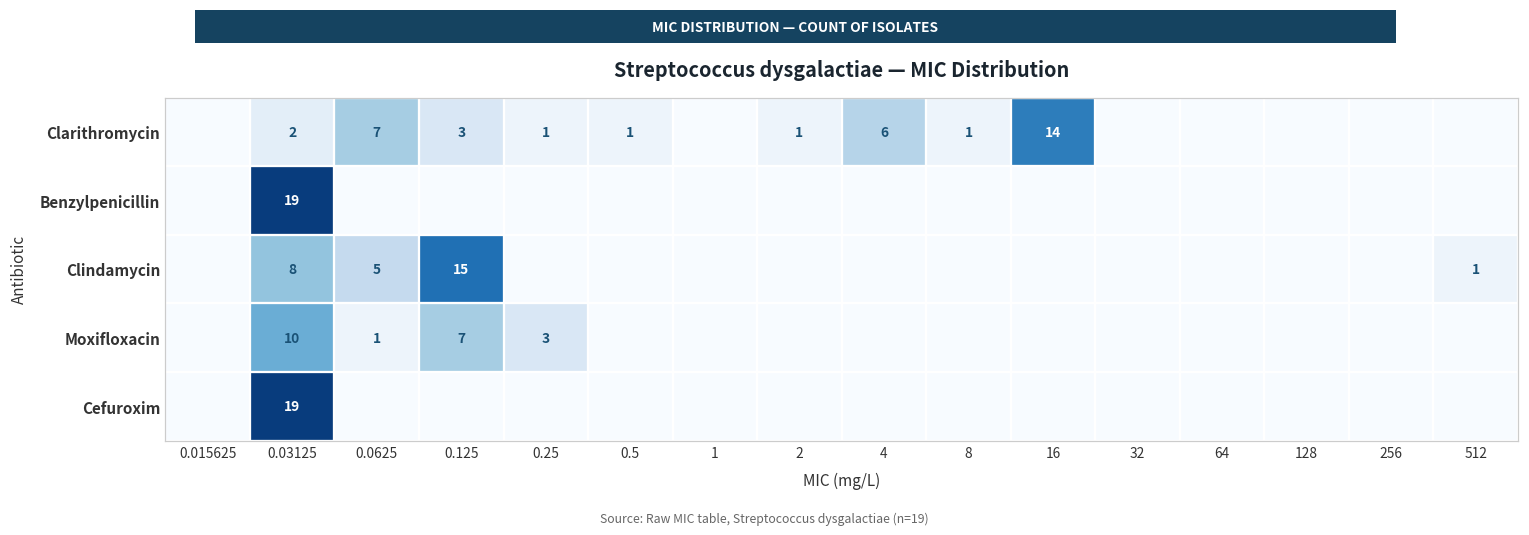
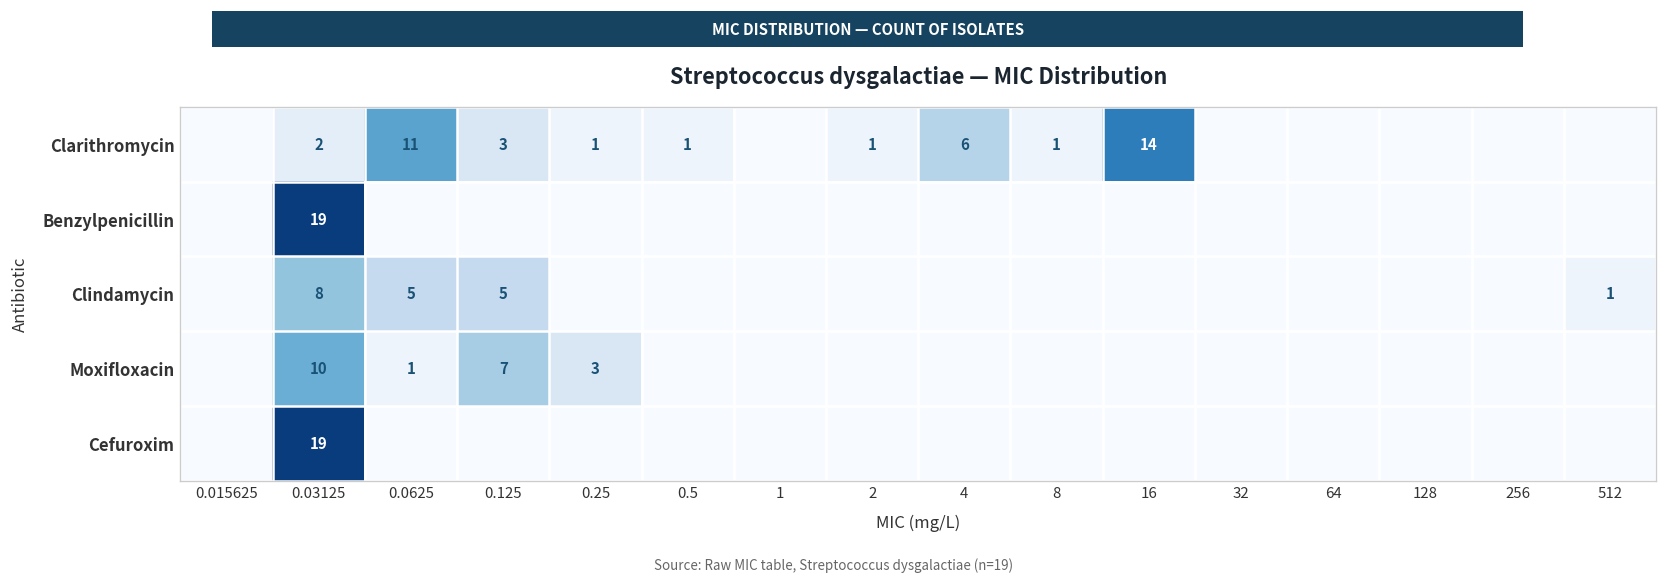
Clarithromycin, 0.0625: 7 -> 11
Clindamycin, 0.125: 15 -> 5
